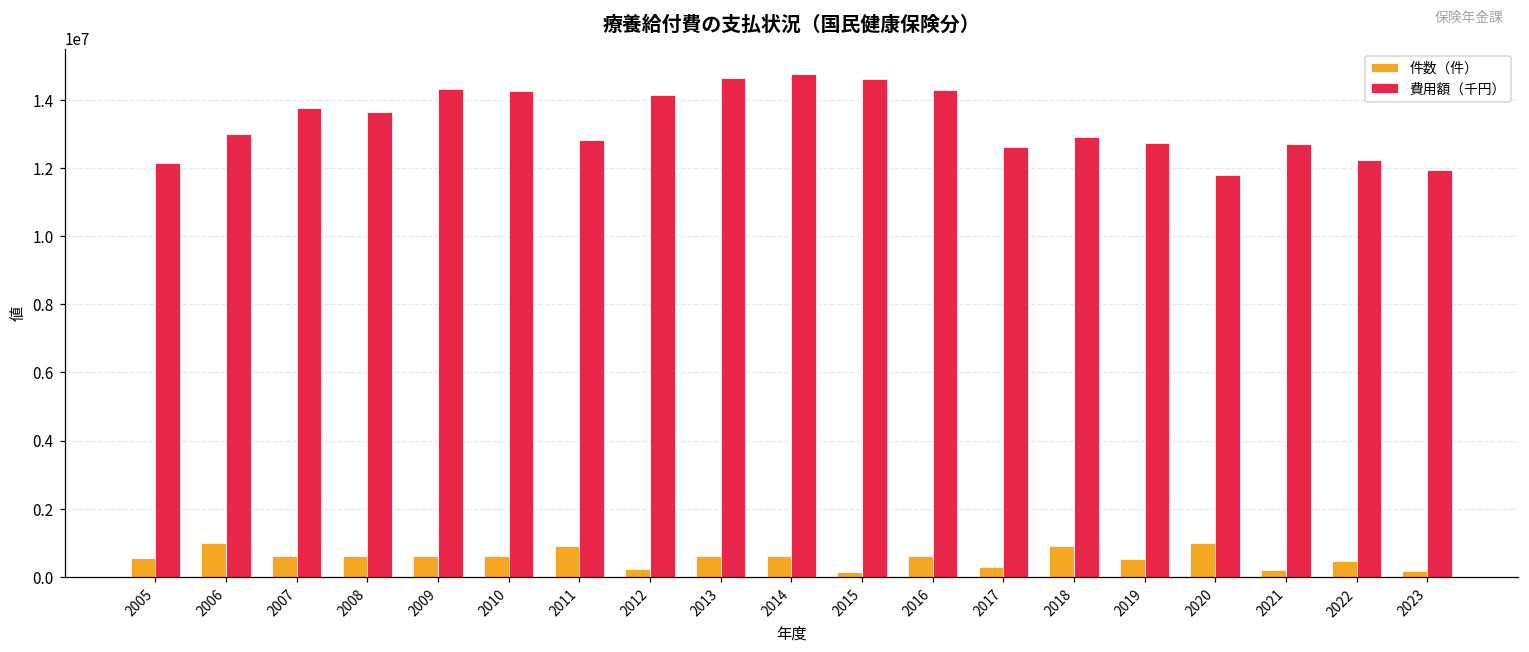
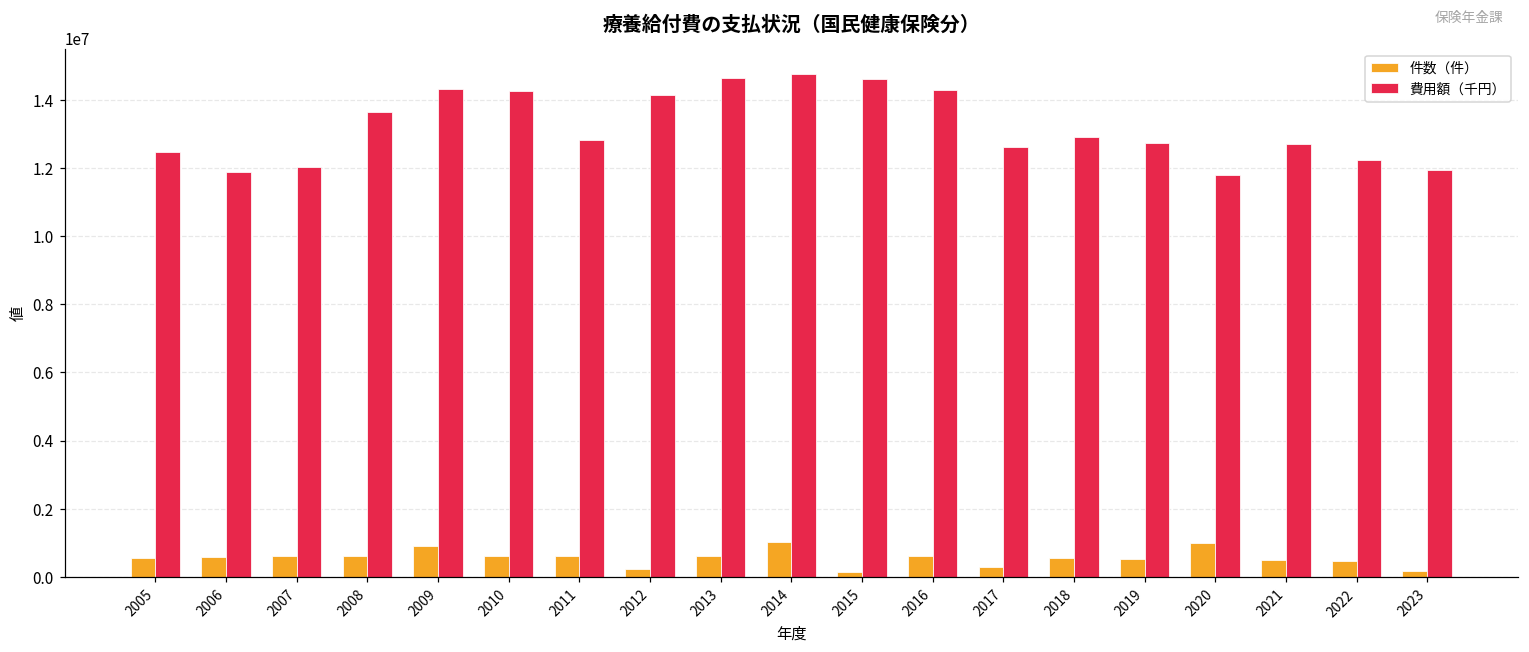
費用額（千円）, 2005: 12200000 -> 12500000
件数（件）, 2006: 1000000 -> 600000
費用額（千円）, 2006: 13000000 -> 11900000
費用額（千円）, 2007: 13800000 -> 12000000
件数（件）, 2009: 600000 -> 900000
件数（件）, 2011: 900000 -> 600000
件数（件）, 2014: 600000 -> 1000000
件数（件）, 2018: 900000 -> 600000
件数（件）, 2021: 200000 -> 500000
